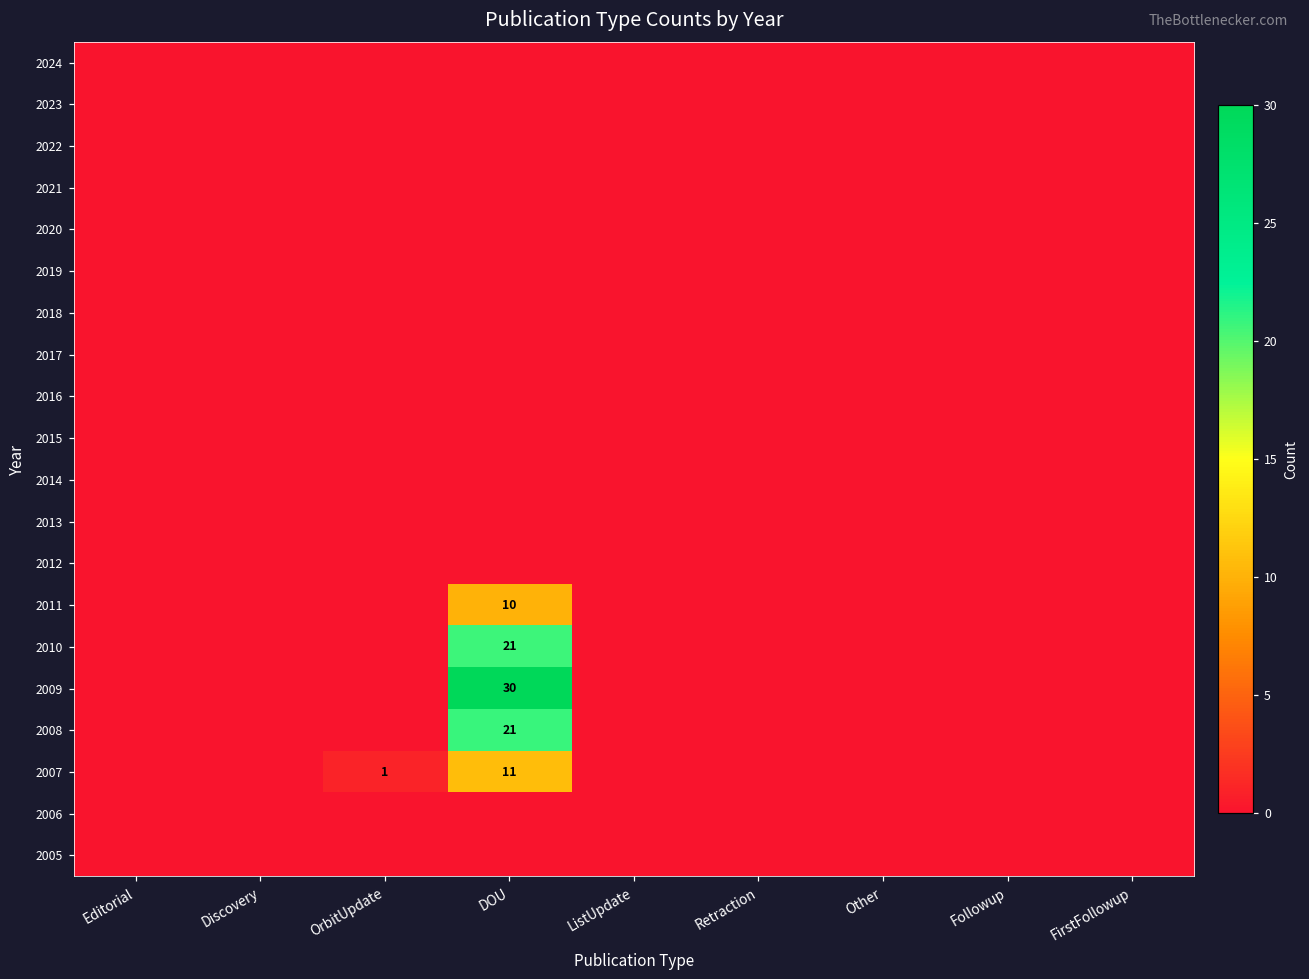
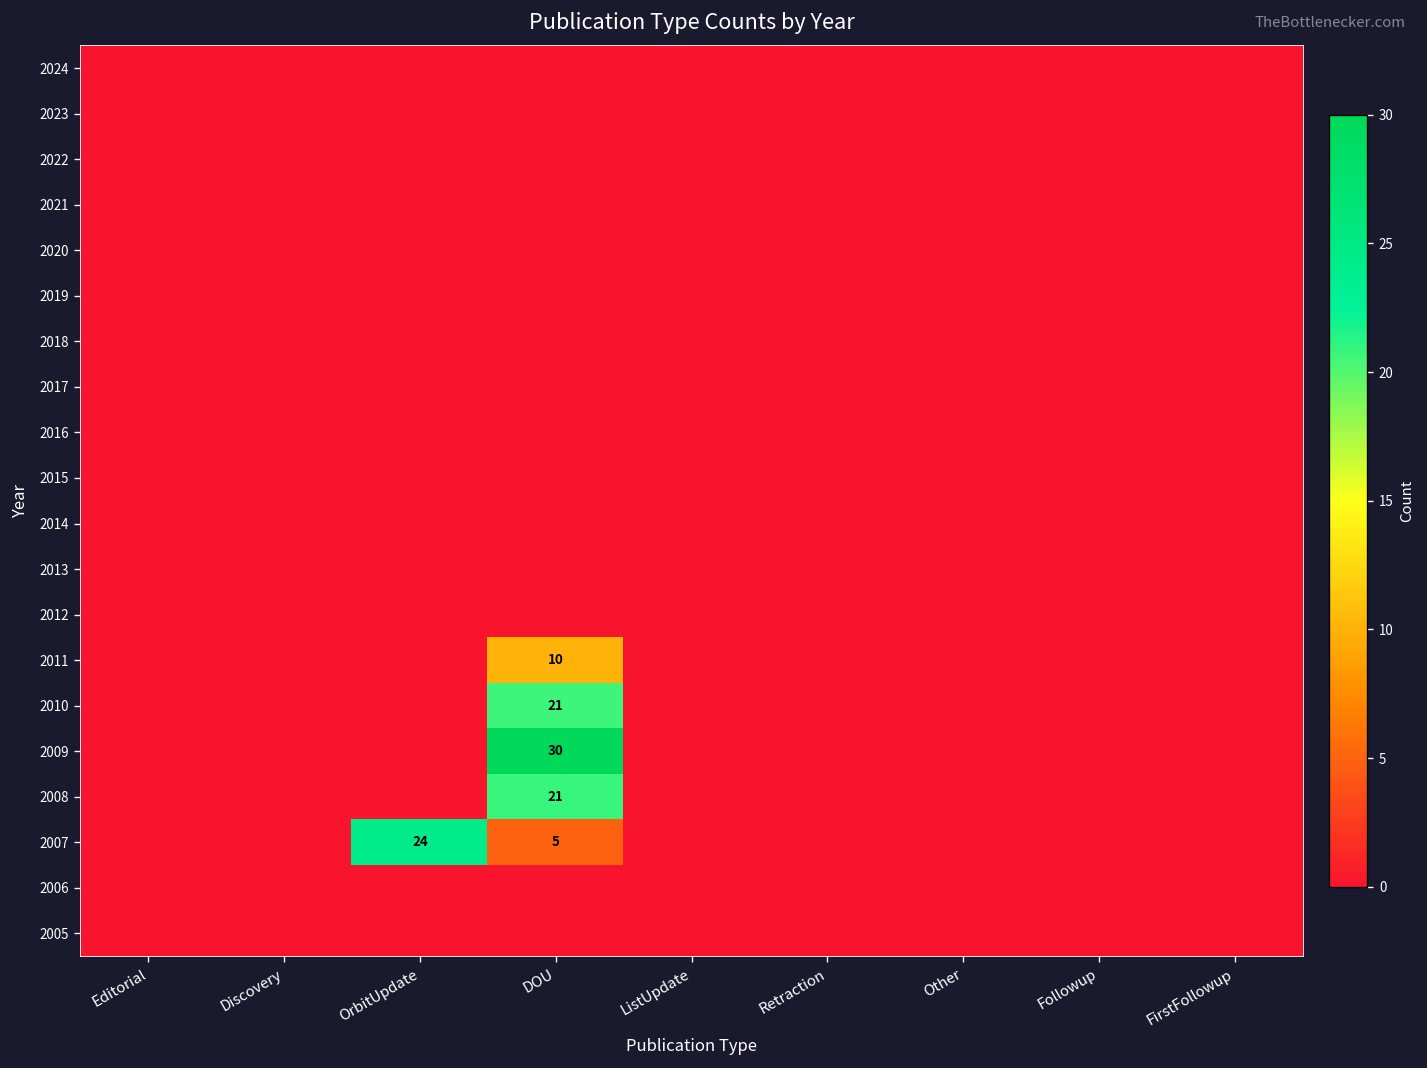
2007, OrbitUpdate: 1 -> 24
2007, DOU: 11 -> 5
